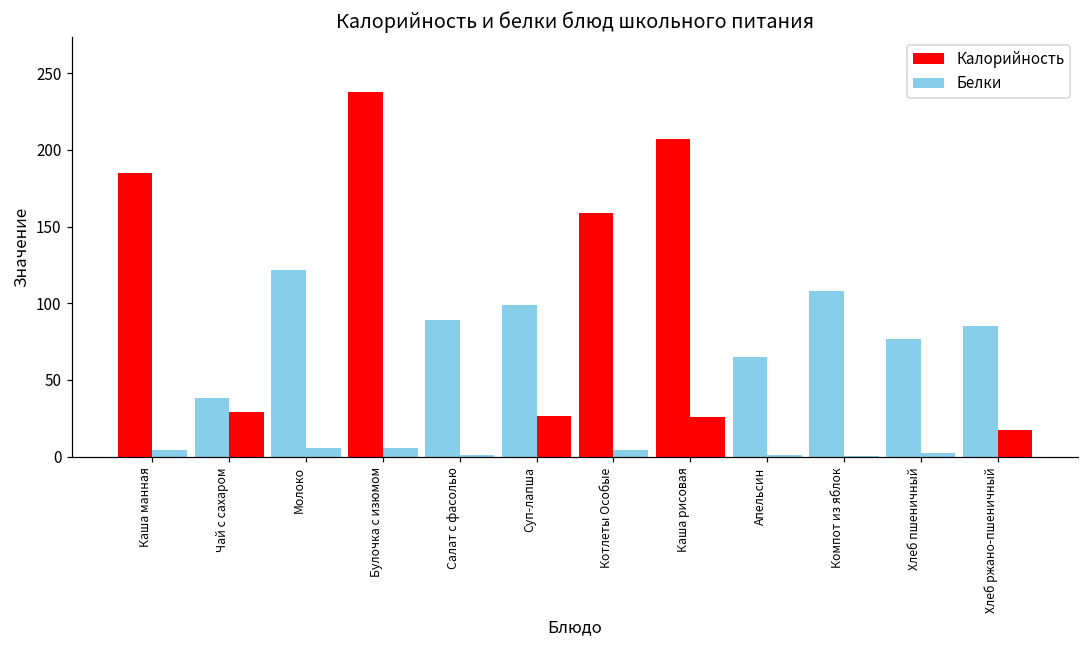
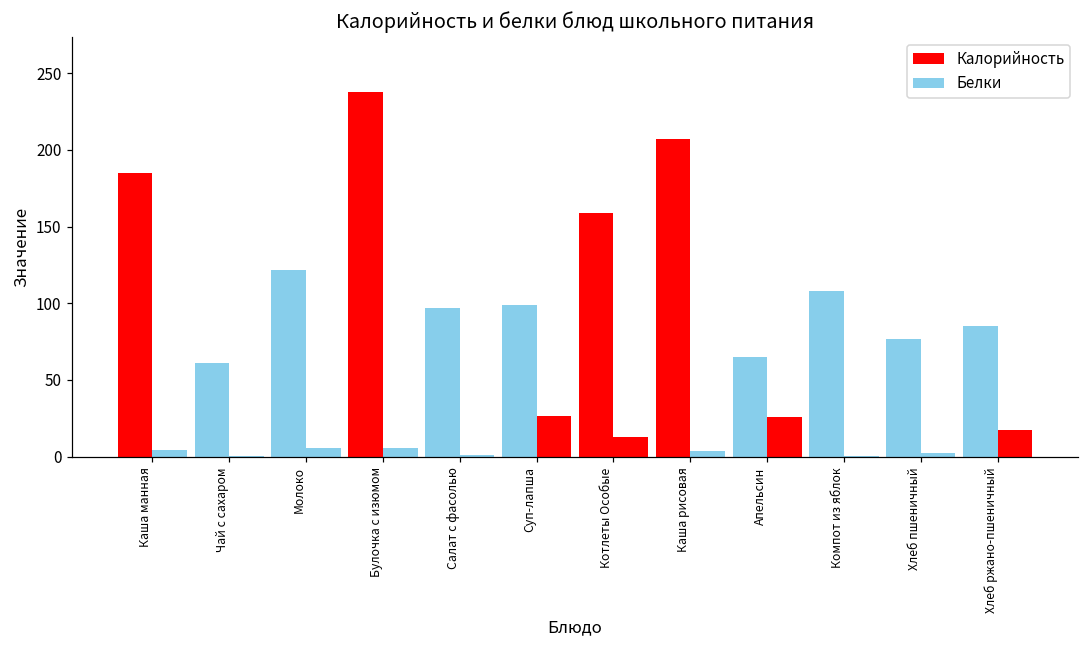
Калорийность, Чай с сахаром: 38 -> 61
Белки, Чай с сахаром: 29 -> 0
Калорийность, Салат с фасолью: 89 -> 97
Белки, Котлеты Особые: 4 -> 13
Белки, Каша рисовая: 26 -> 4
Белки, Апельсин: 1 -> 26
